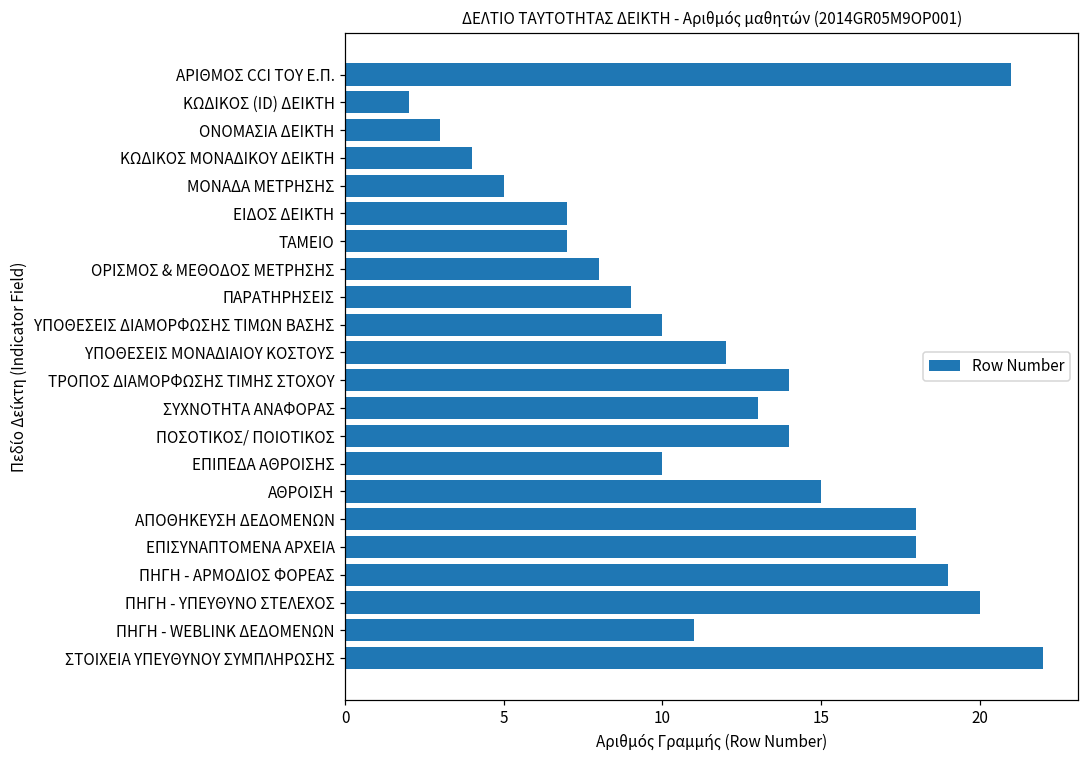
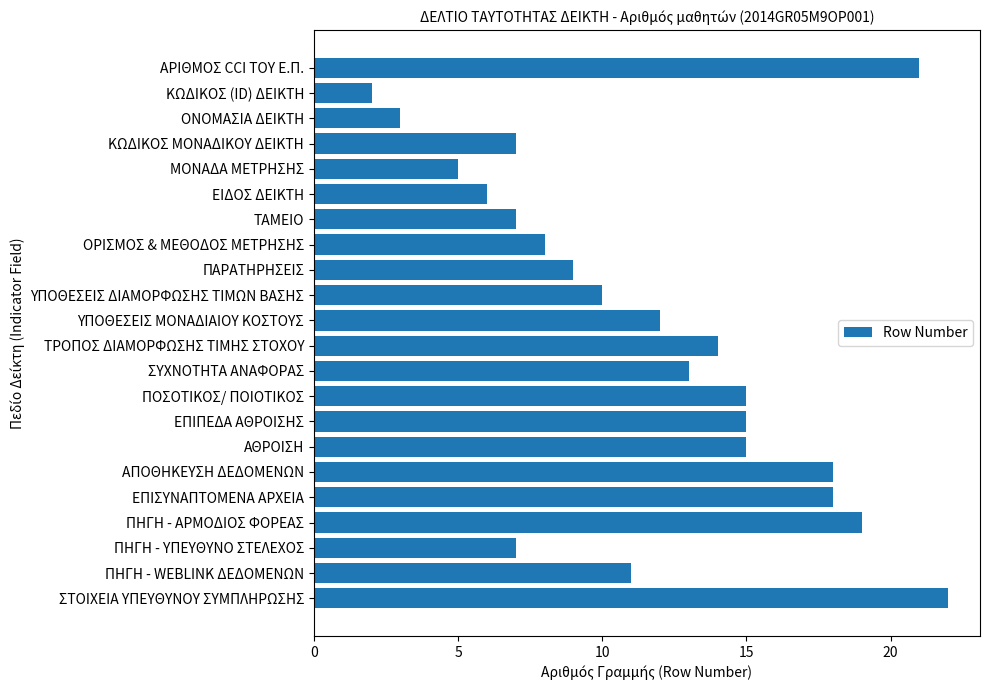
ΚΩΔΙΚΟΣ ΜΟΝΑΔΙΚΟΥ ΔΕΙΚΤΗ: 4 -> 7
ΕΙΔΟΣ ΔΕΙΚΤΗ: 7 -> 6
ΠΟΣΟΤΙΚΟΣ/ ΠΟΙΟΤΙΚΟΣ: 14 -> 15
ΕΠΙΠΕΔΑ ΑΘΡΟΙΣΗΣ: 10 -> 15
ΠΗΓΗ - ΥΠΕΥΘΥΝΟ ΣΤΕΛΕΧΟΣ: 20 -> 7
